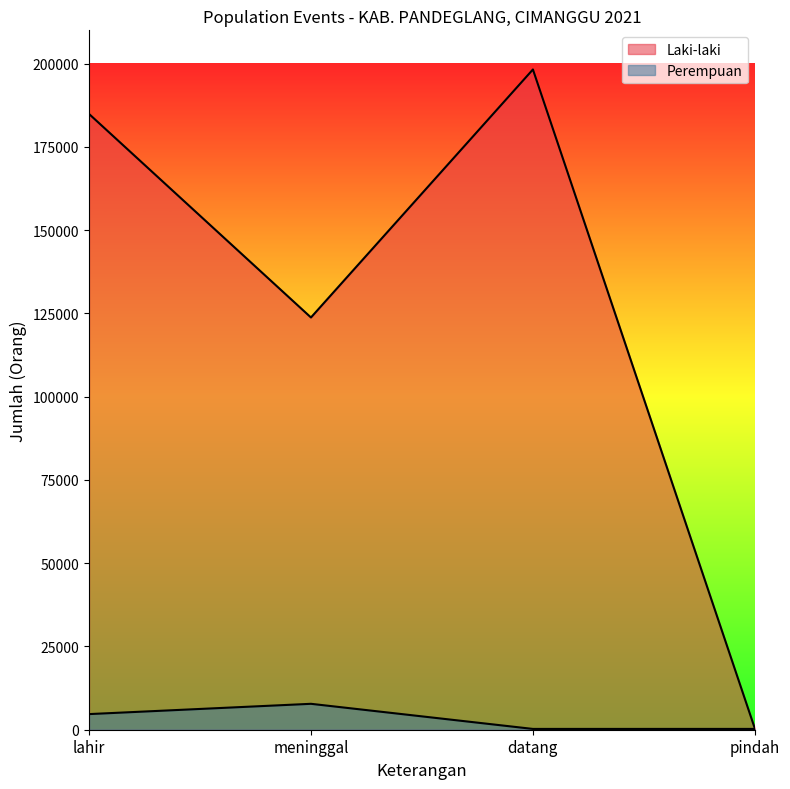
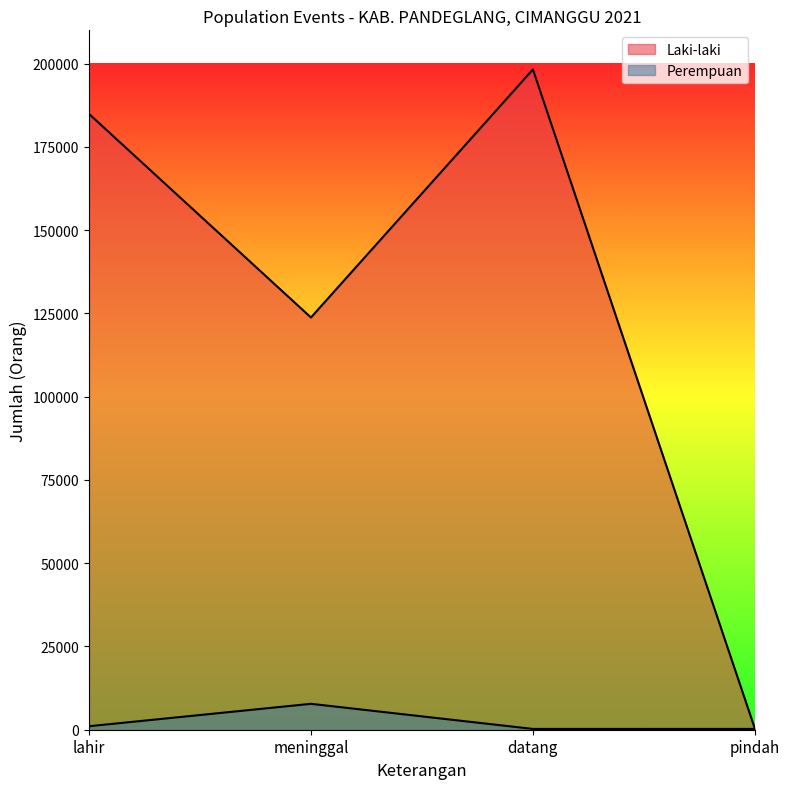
Perempuan, lahir: 5000 -> 1000
